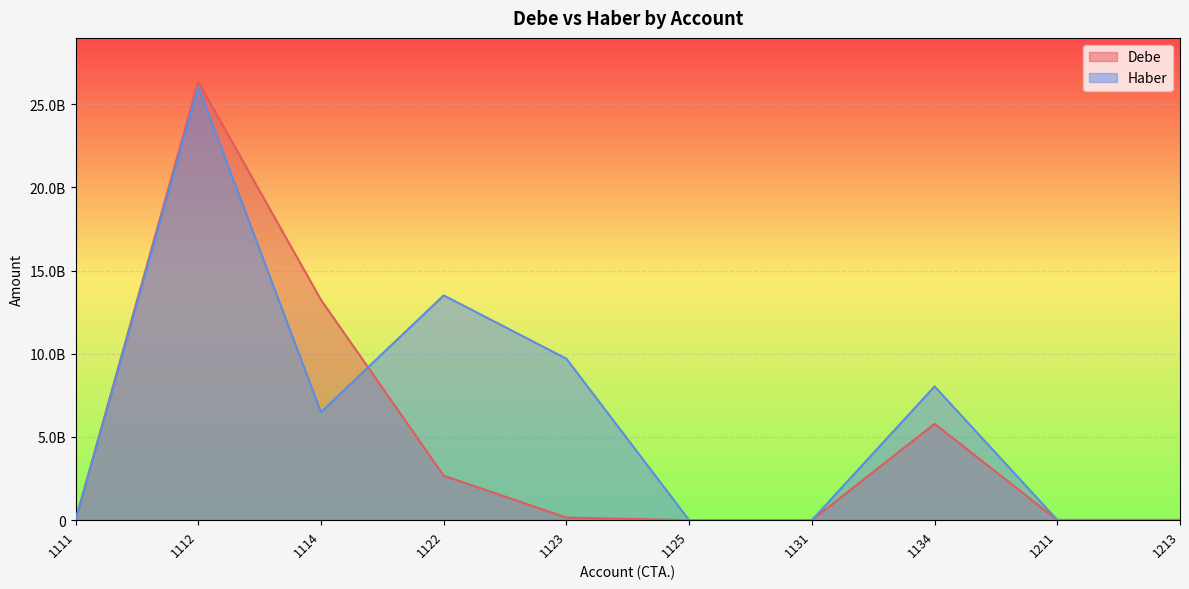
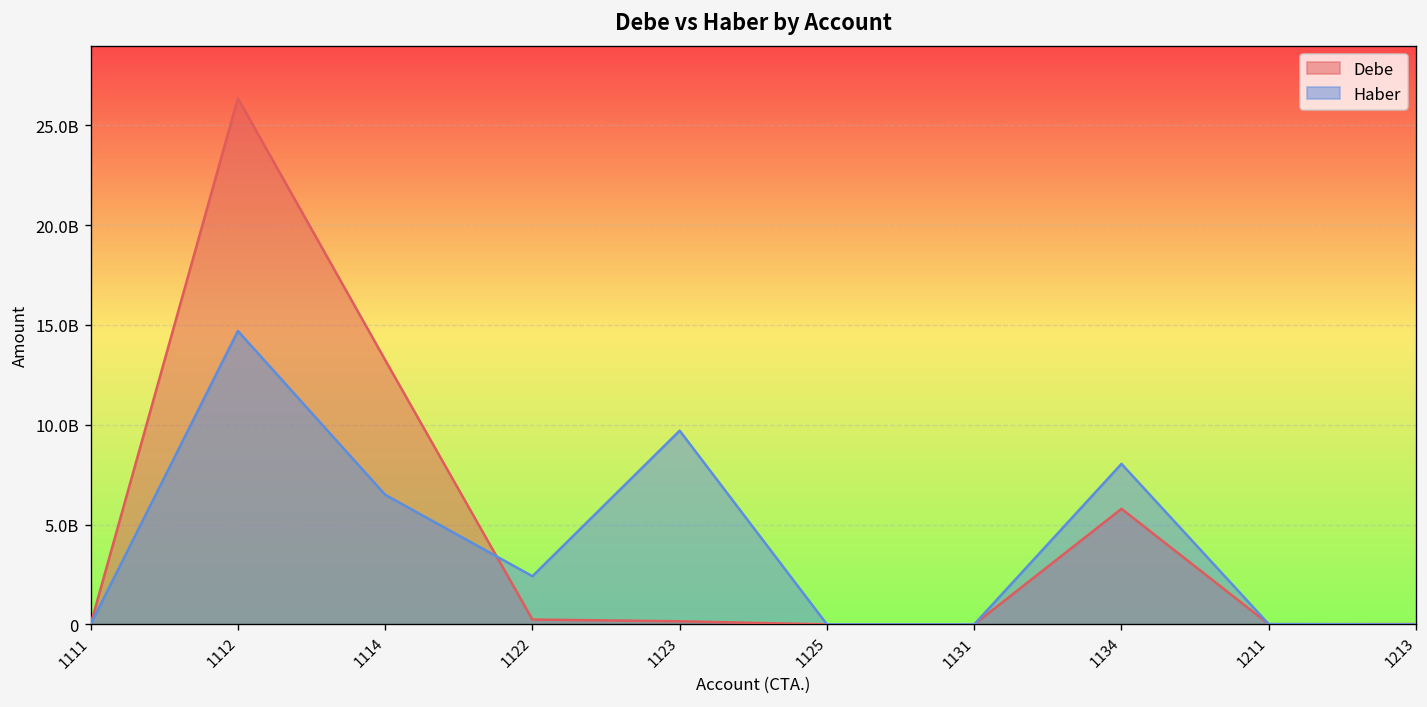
Haber, 1112: 26000000000 -> 14700000000
Debe, 1122: 2700000000 -> 200000000
Haber, 1122: 13500000000 -> 2400000000
